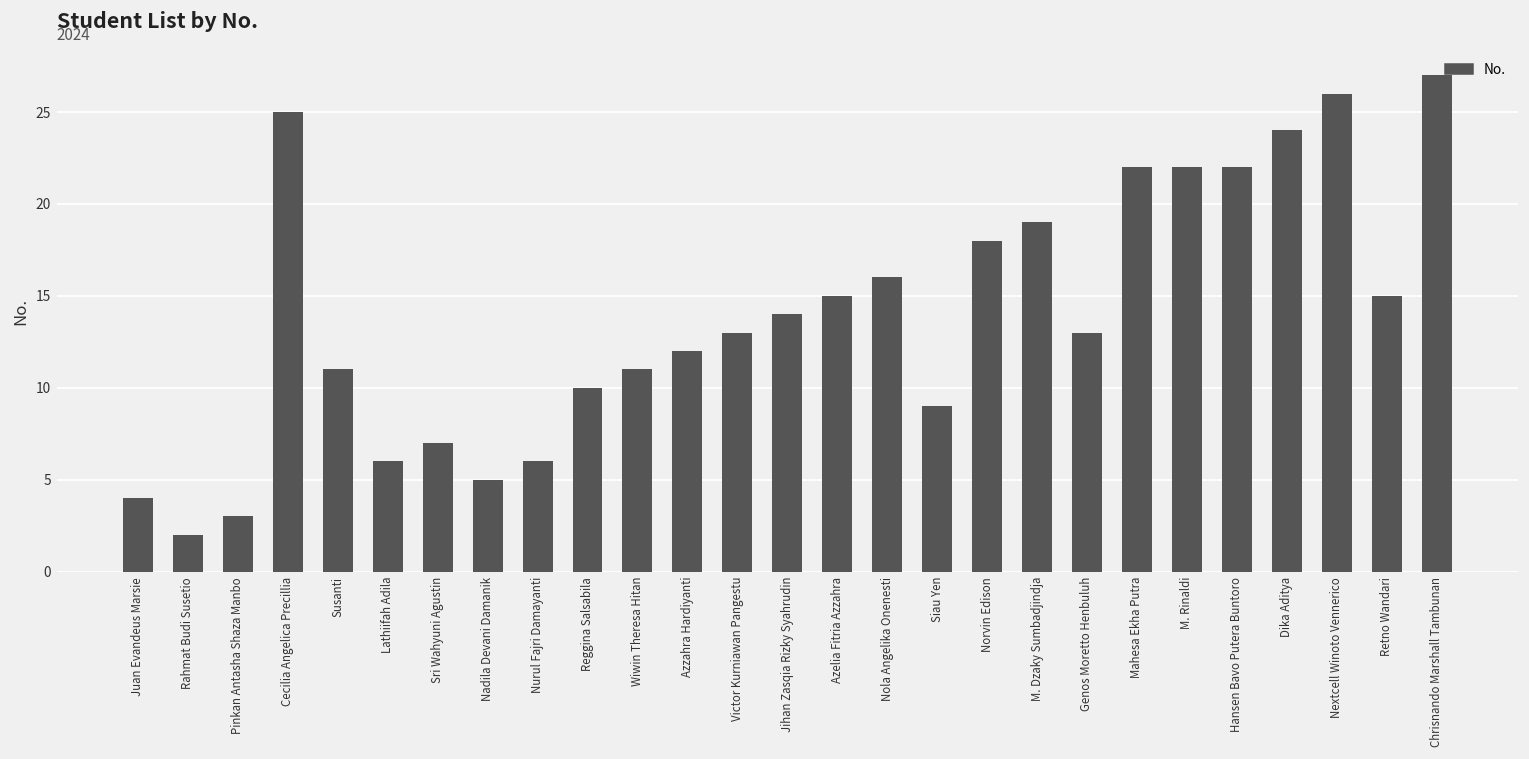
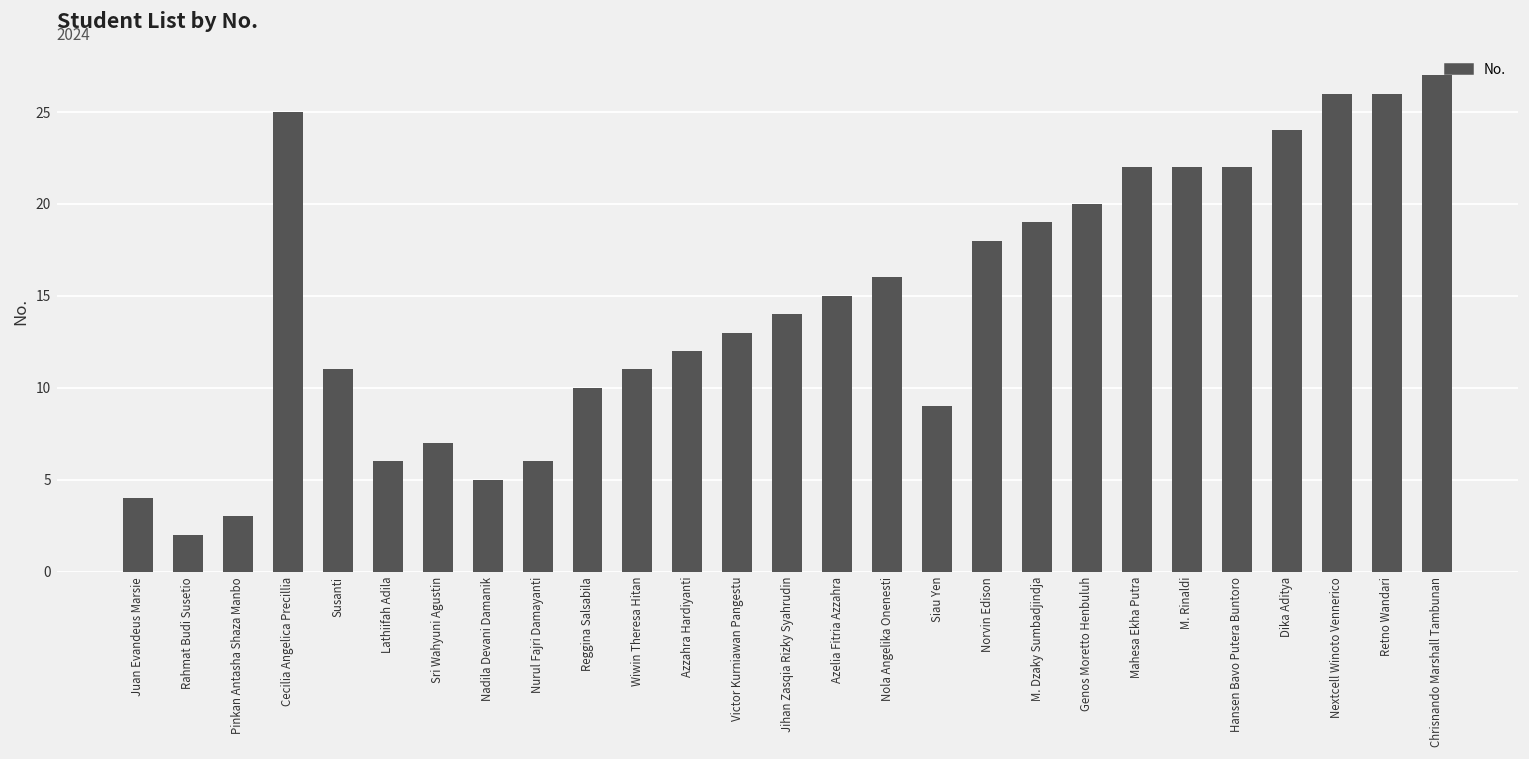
Genos Moretto Henbuluh: 13 -> 20
Retno Wandari: 15 -> 26
